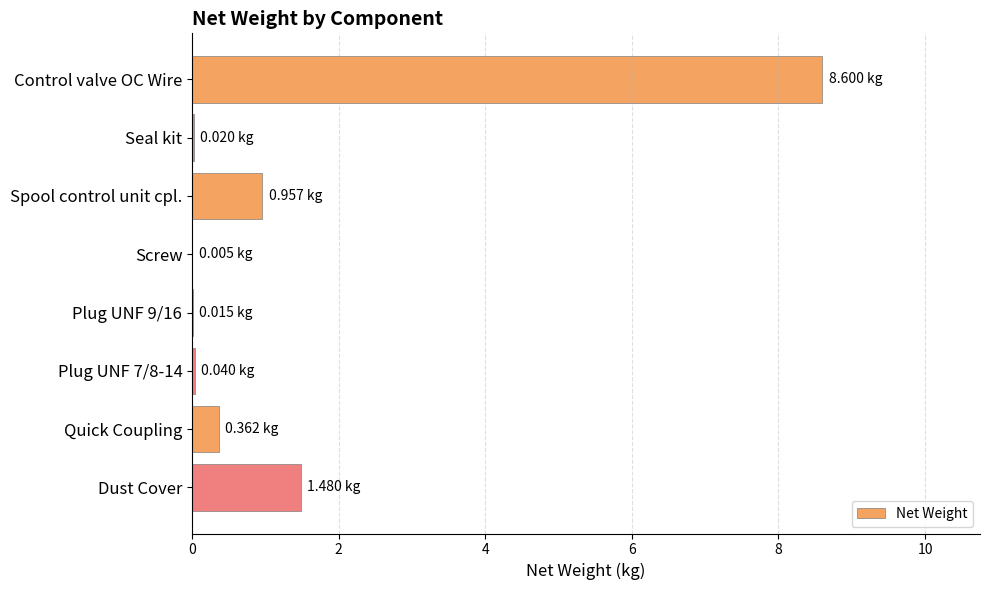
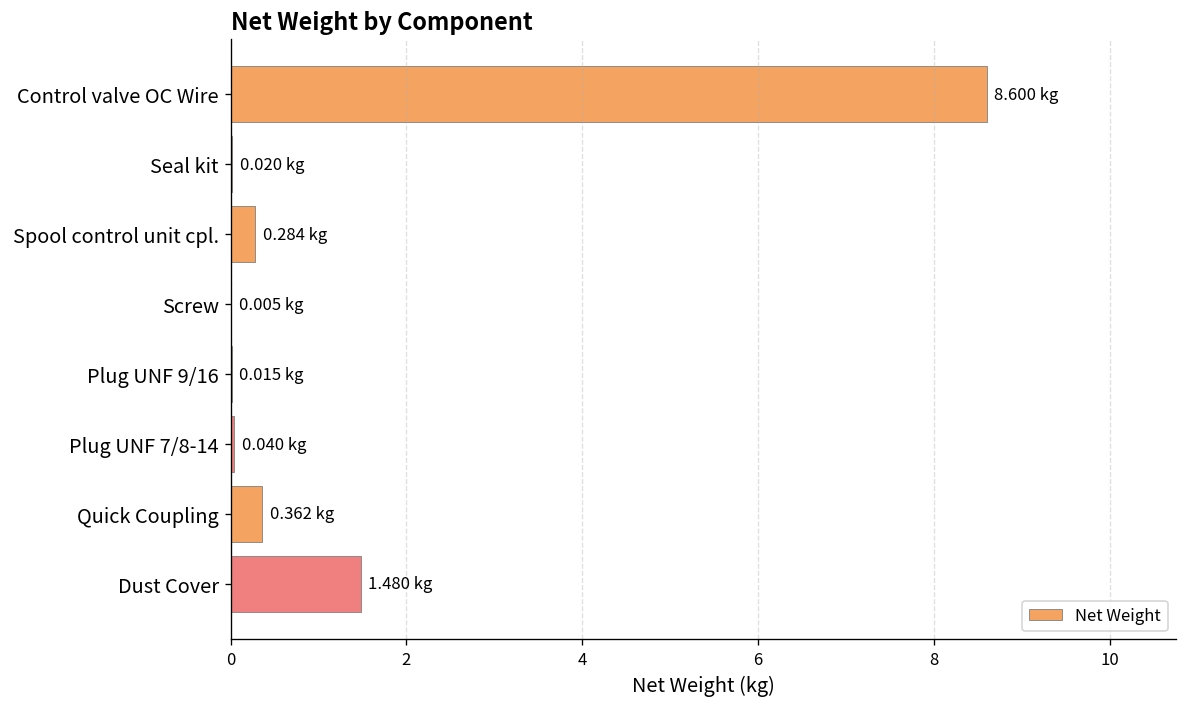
Spool control unit cpl.: 0.957 -> 0.284
